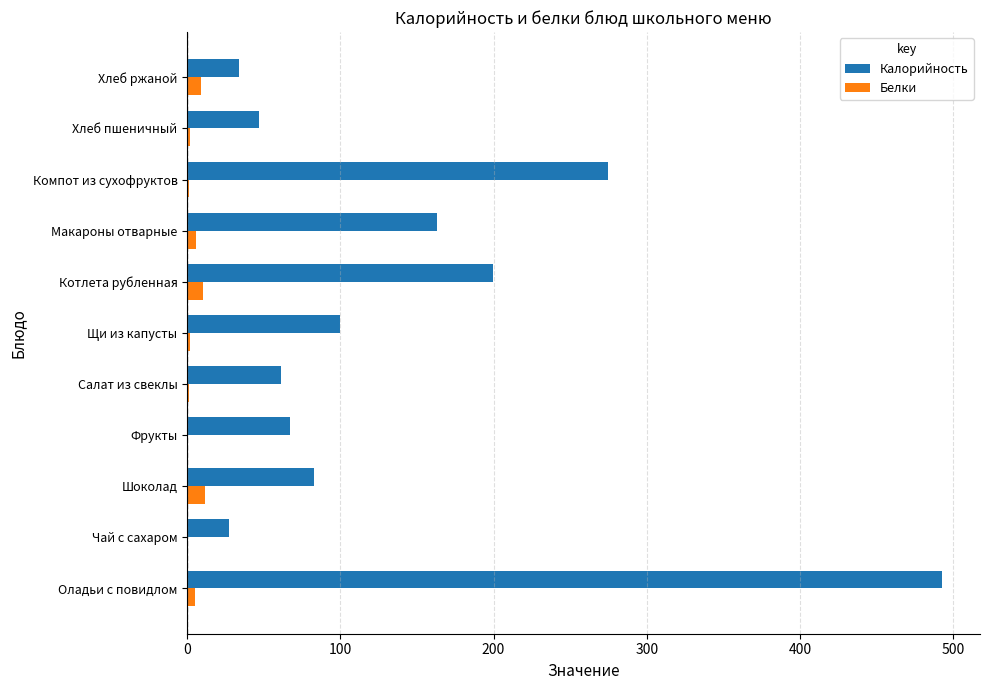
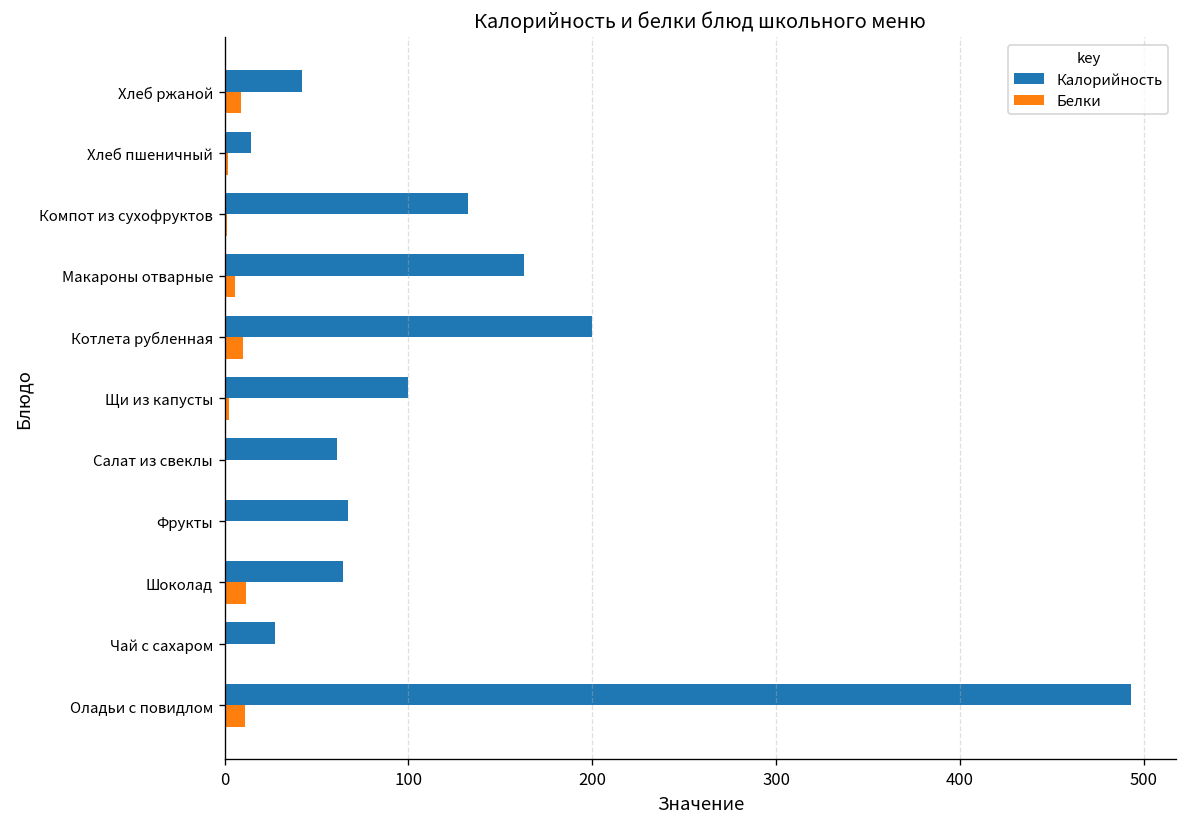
Калорийность, Хлеб ржаной: 34 -> 42
Калорийность, Хлеб пшеничный: 47 -> 14
Калорийность, Компот из сухофруктов: 275 -> 132
Калорийность, Шоколад: 83 -> 64
Белки, Оладьи с повидлом: 5 -> 11
